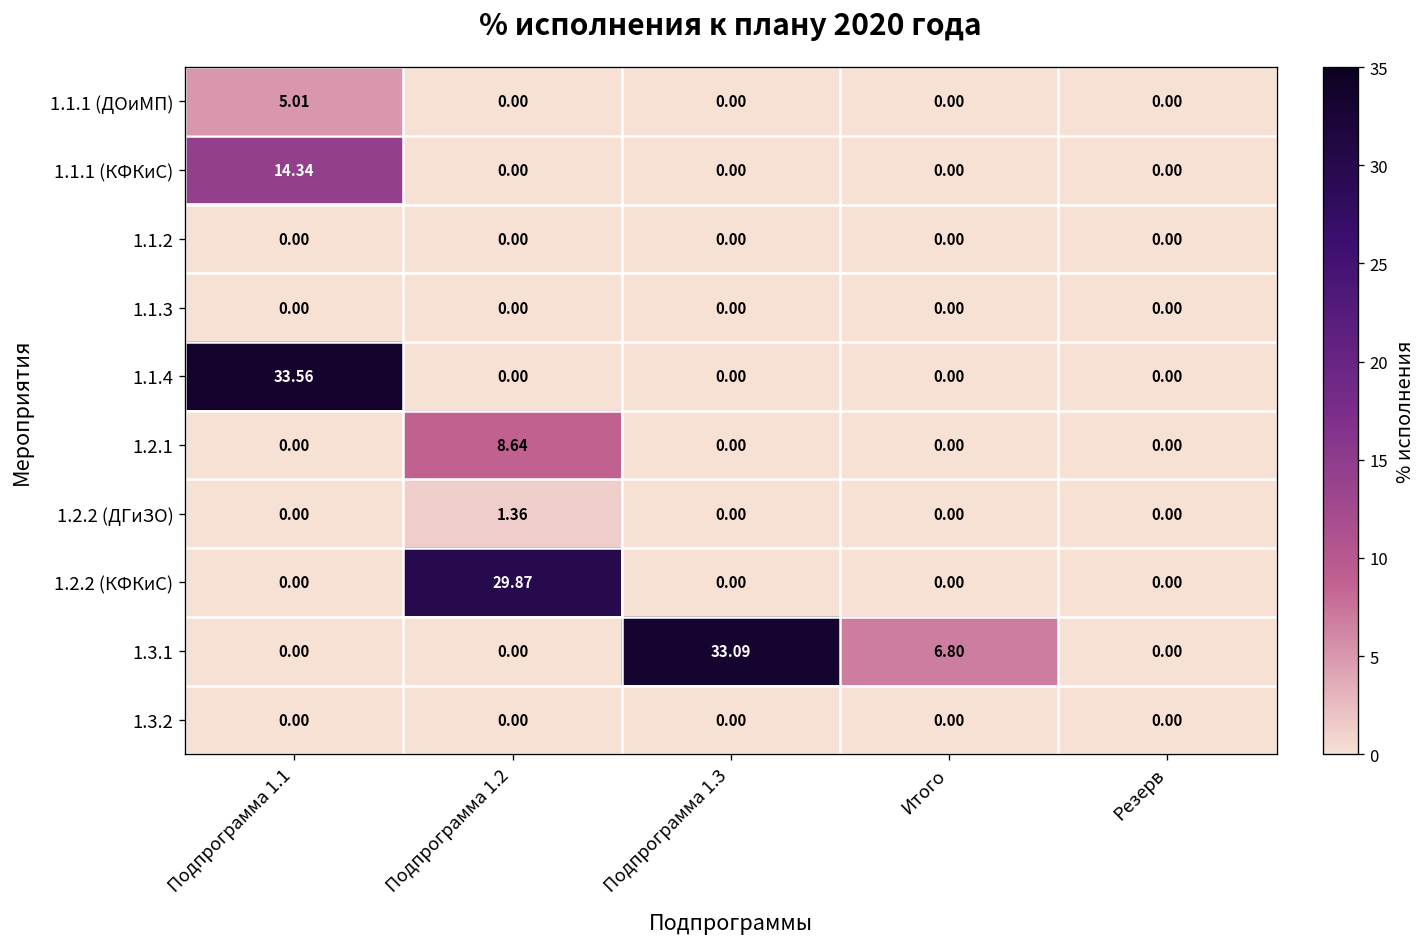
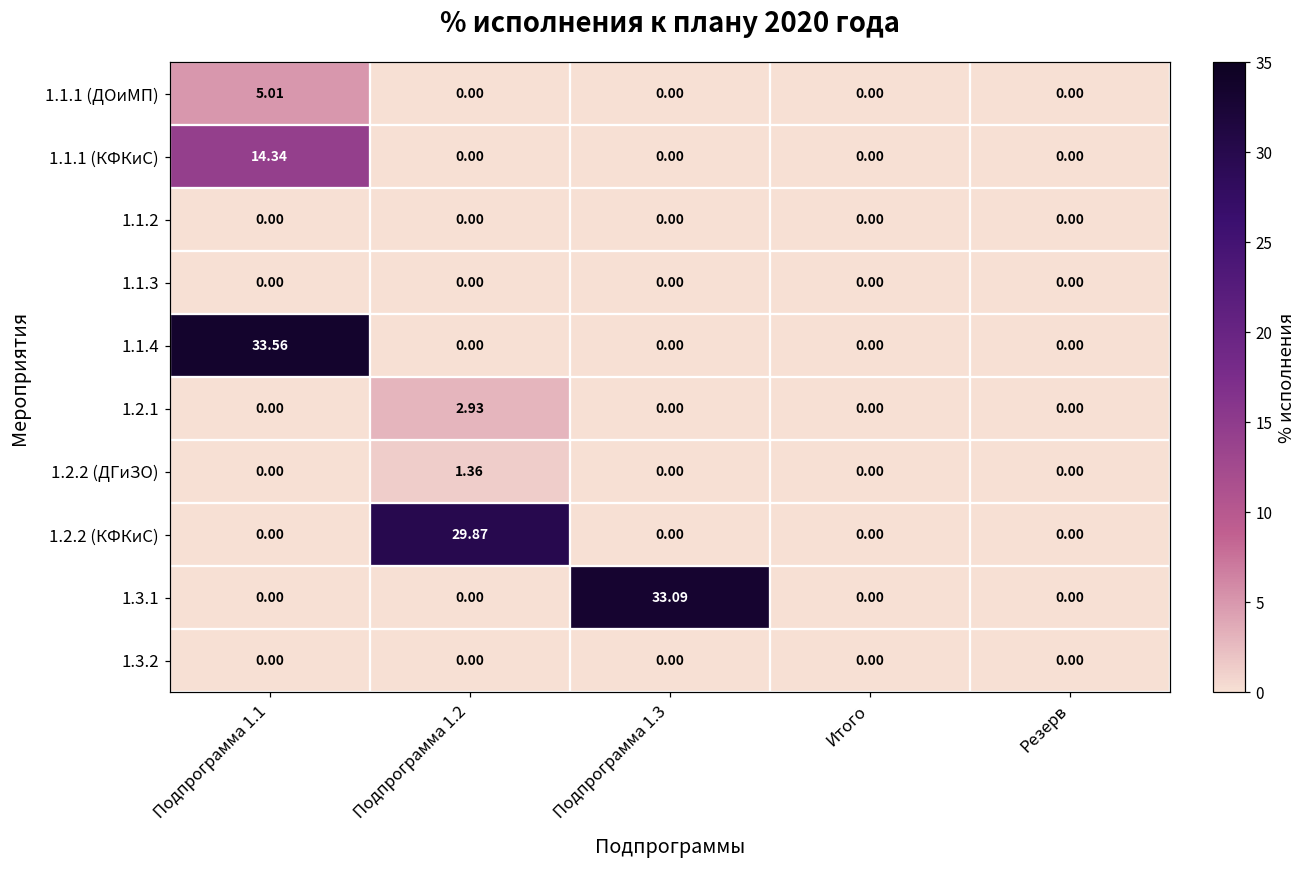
1.2.1, Подпрограмма 1.2: 8.64 -> 2.93
1.3.1, Итого: 6.80 -> 0.00
